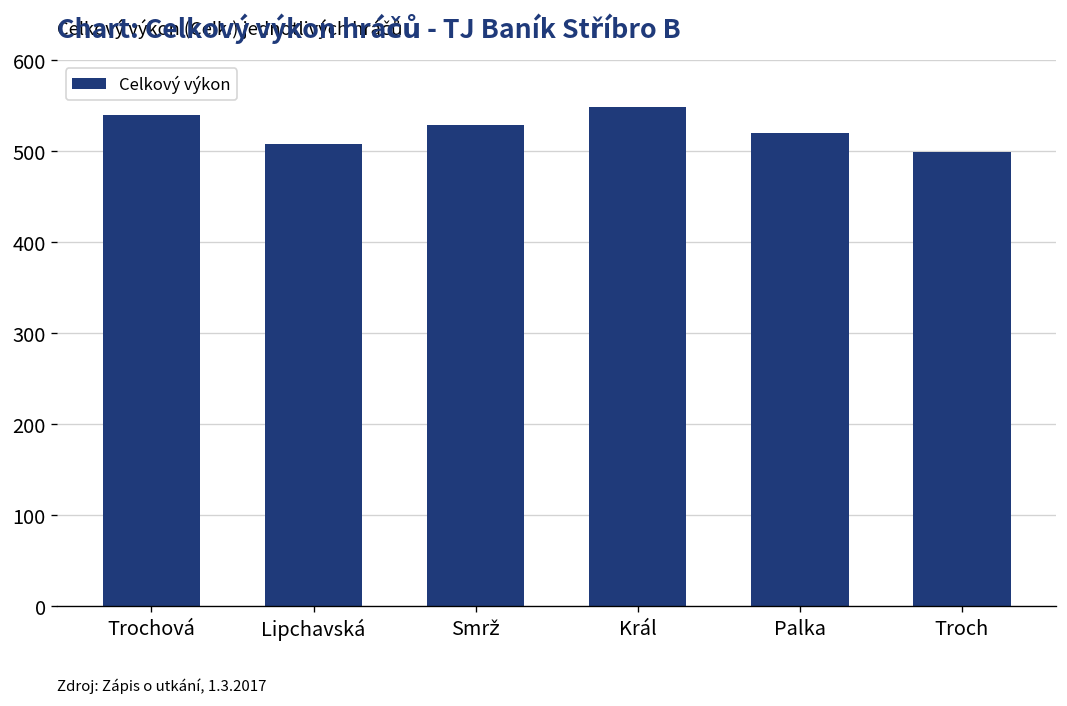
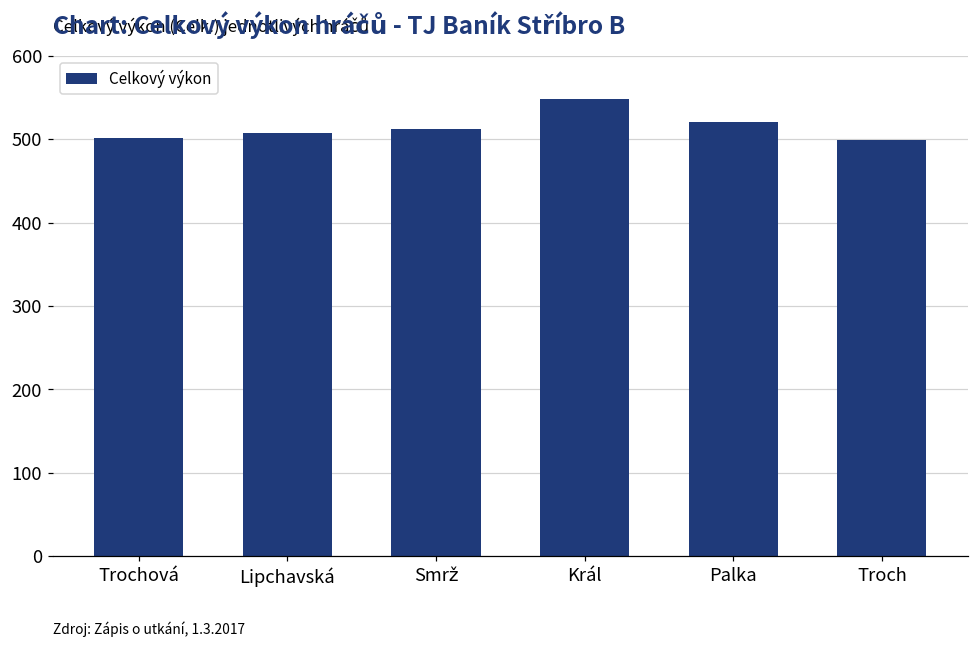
Trochová: 540 -> 500
Smrž: 530 -> 510
